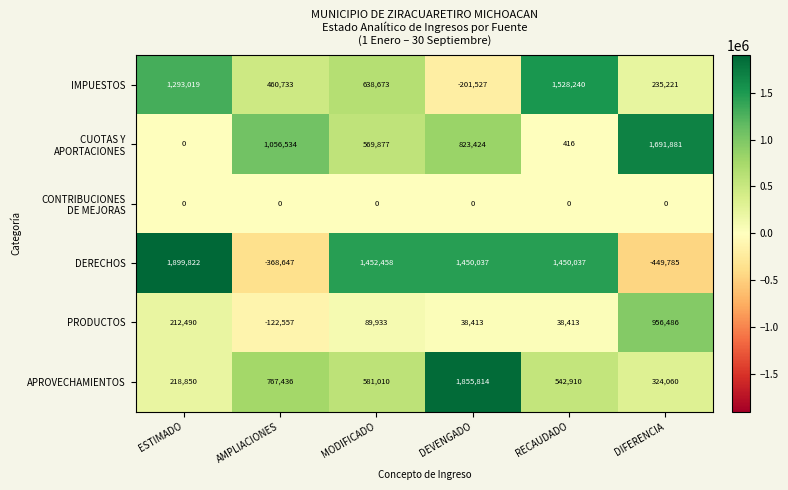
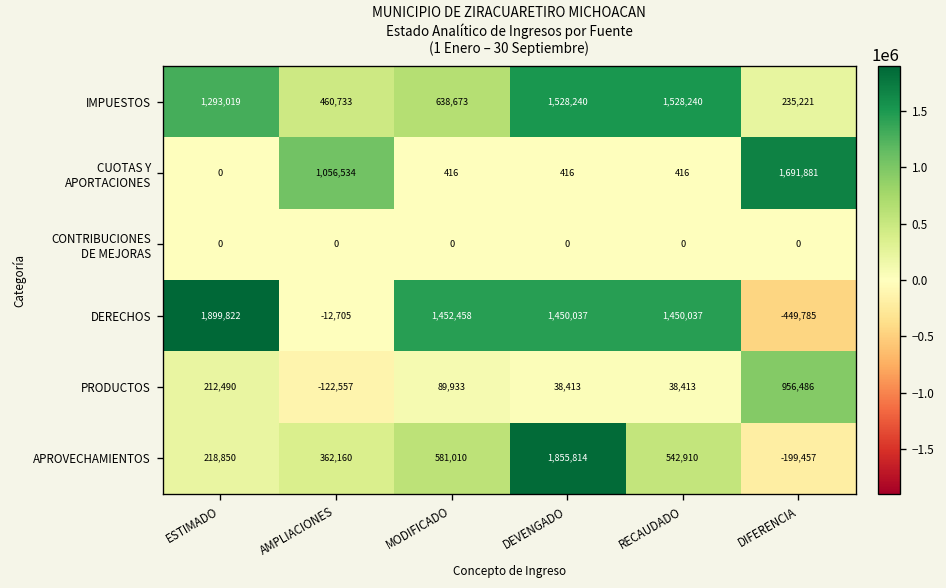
IMPUESTOS, DEVENGADO: -201,527 -> 1,528,240
CUOTAS Y APORTACIONES, MODIFICADO: 569,877 -> 416
CUOTAS Y APORTACIONES, DEVENGADO: 823,424 -> 416
DERECHOS, AMPLIACIONES: -368,647 -> -12,705
APROVECHAMIENTOS, AMPLIACIONES: 767,436 -> 362,160
APROVECHAMIENTOS, DIFERENCIA: 324,060 -> -199,457
